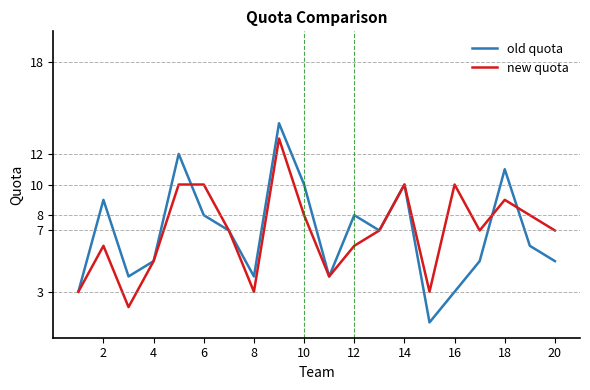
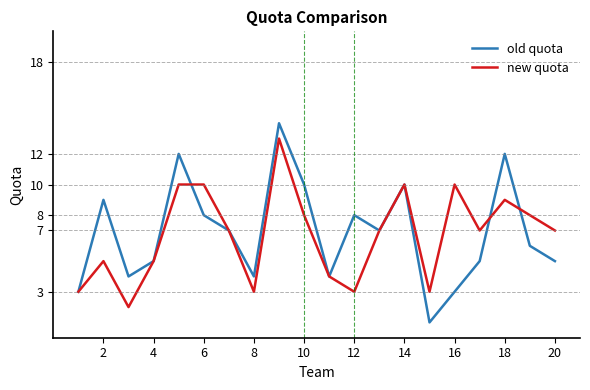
new quota, 2: 6 -> 5
new quota, 12: 6 -> 3
old quota, 18: 11 -> 12
